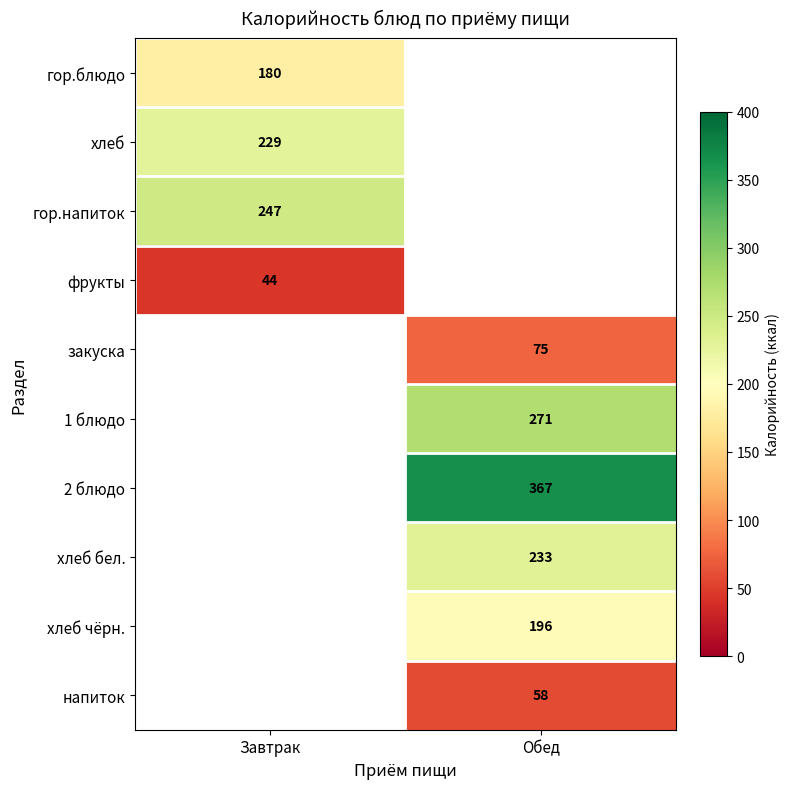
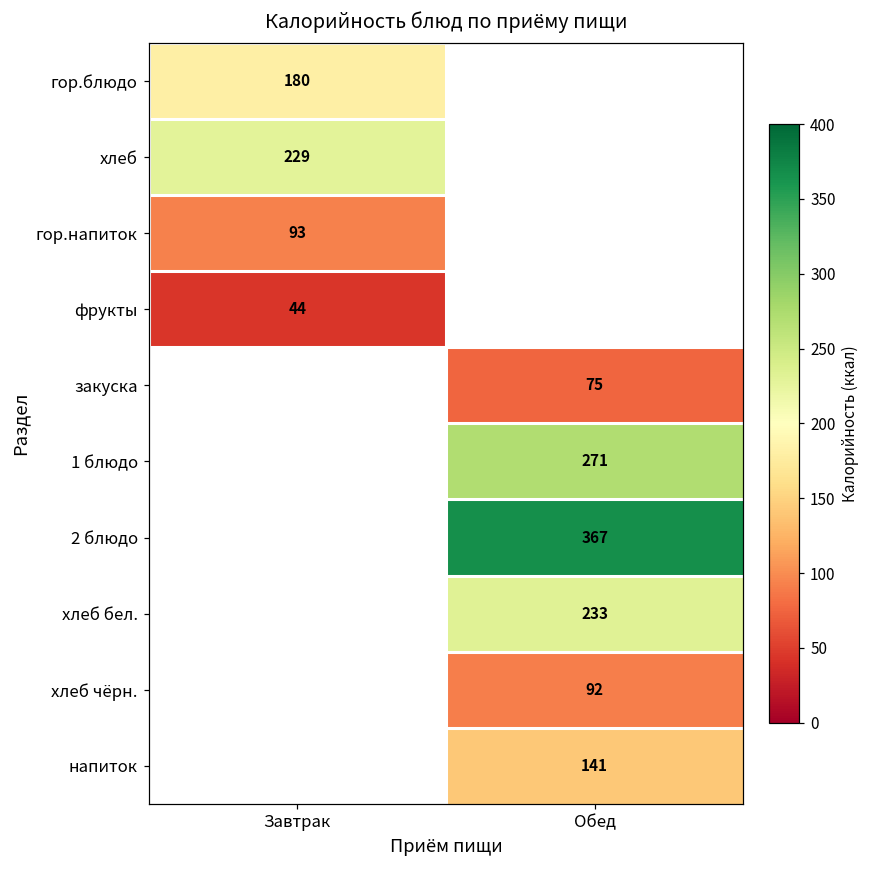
гор.напиток, Завтрак: 247 -> 93
хлеб чёрн., Обед: 196 -> 92
напиток, Обед: 58 -> 141
